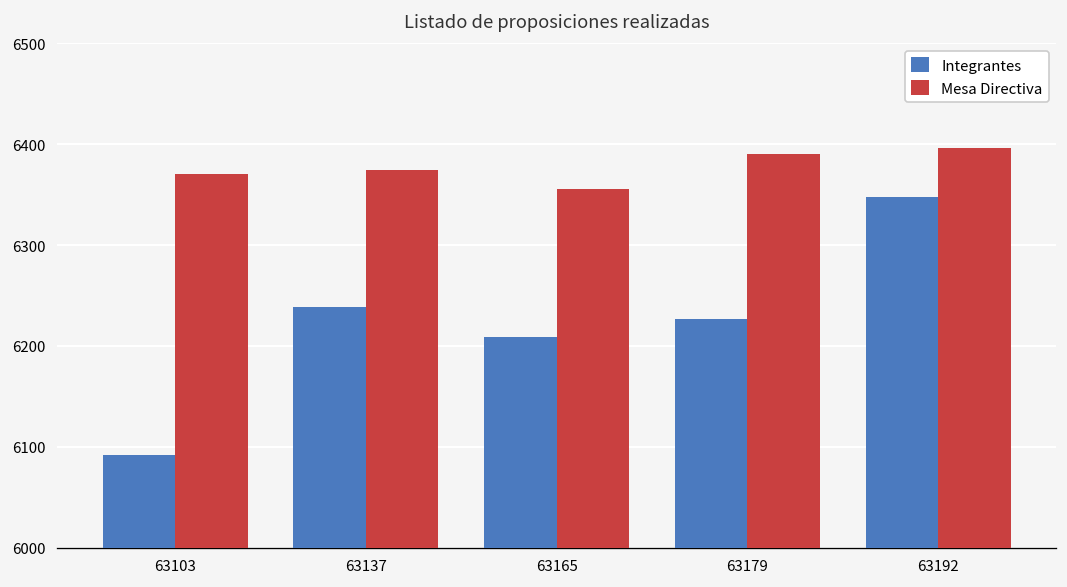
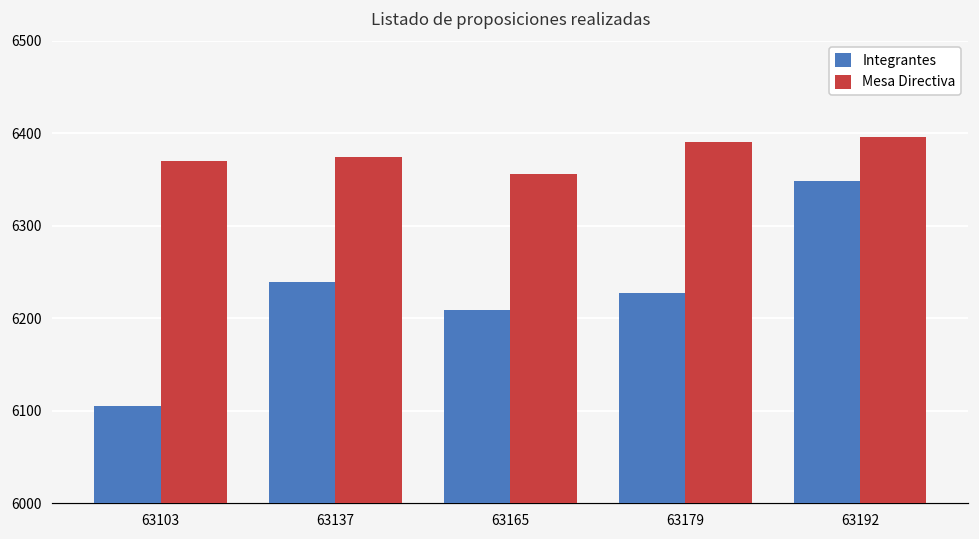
Integrantes, 63103: 6090 -> 6110
